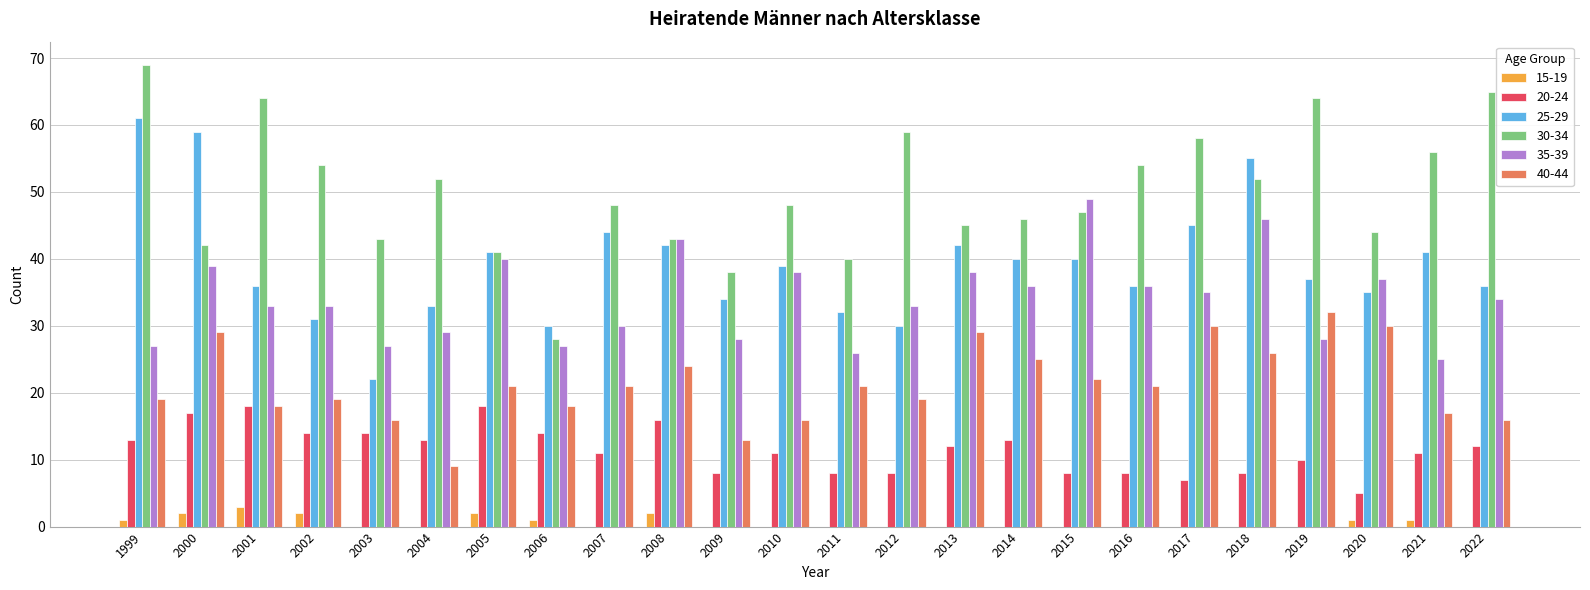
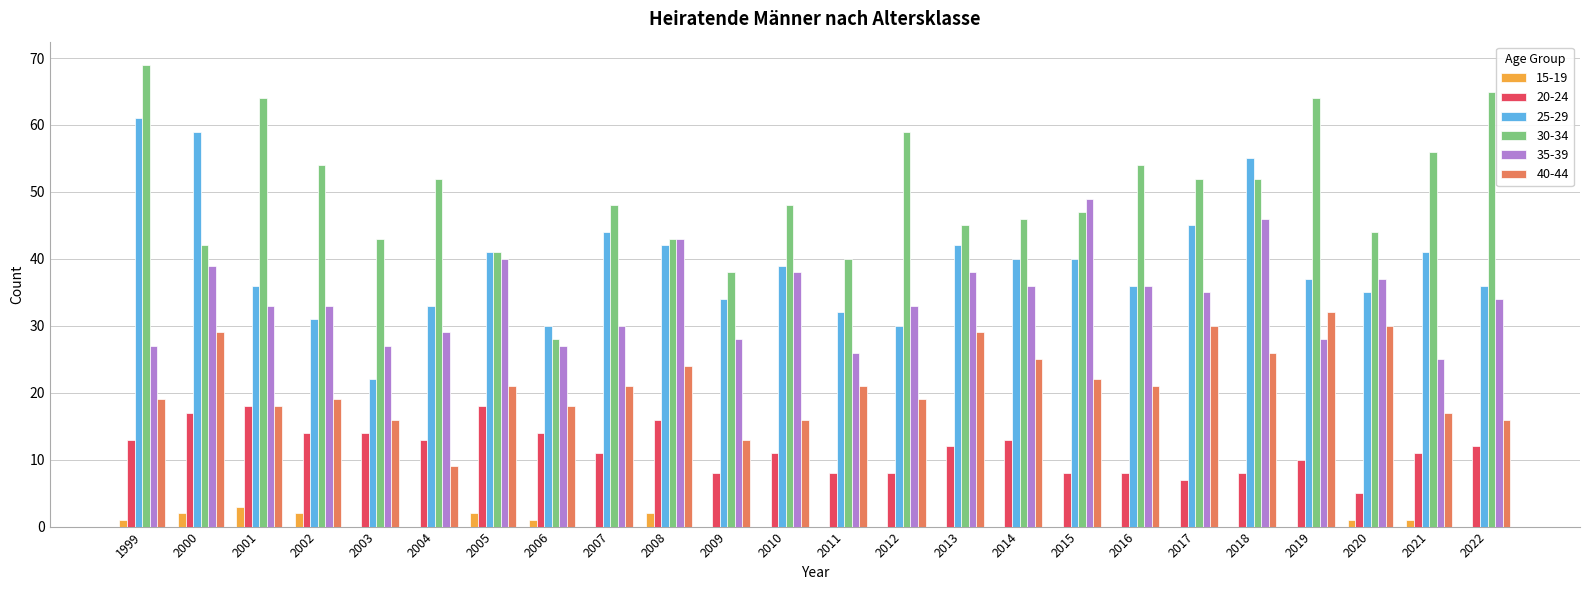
30-34, 2017: 58 -> 52
